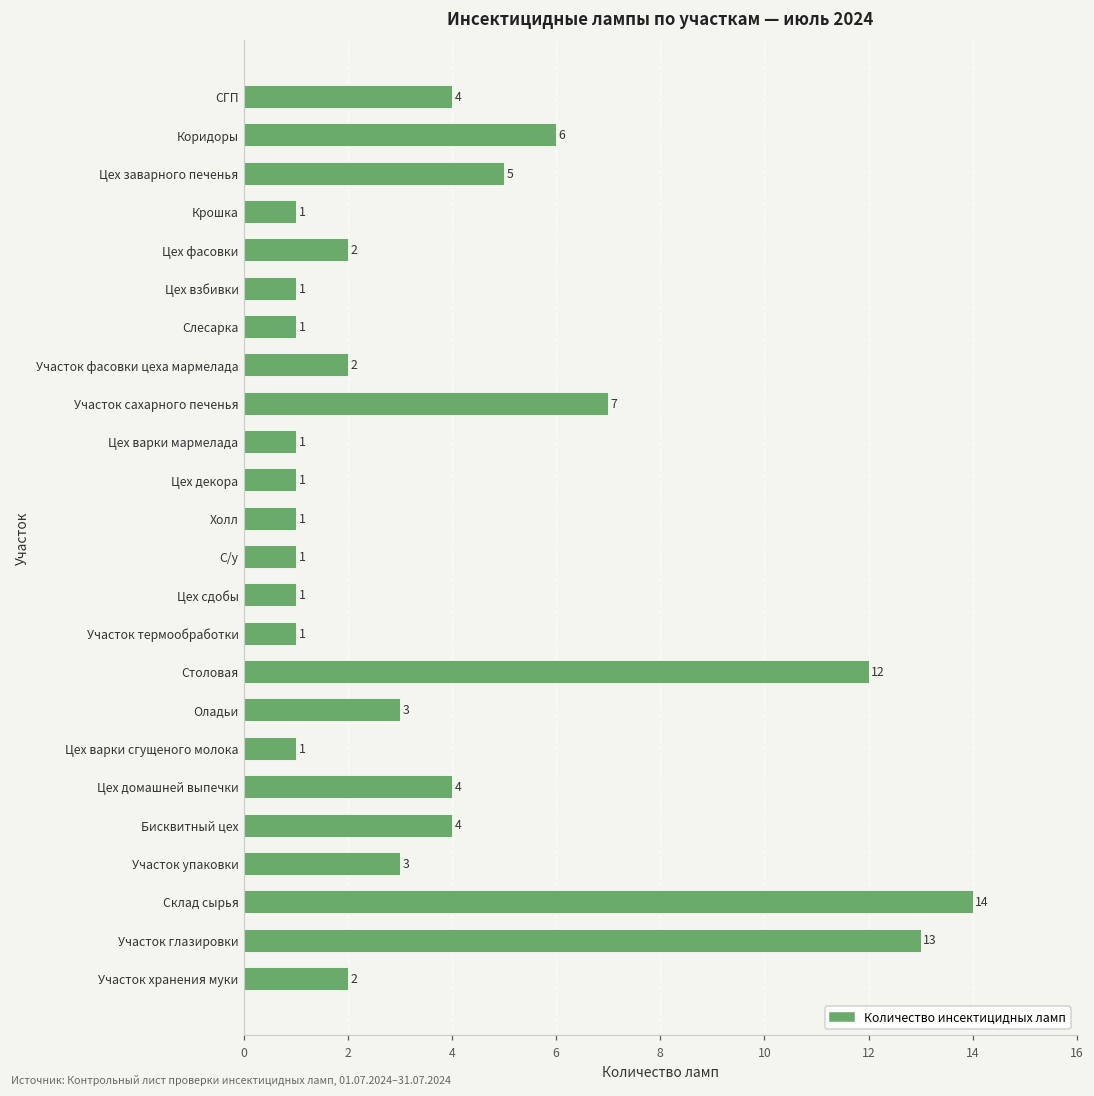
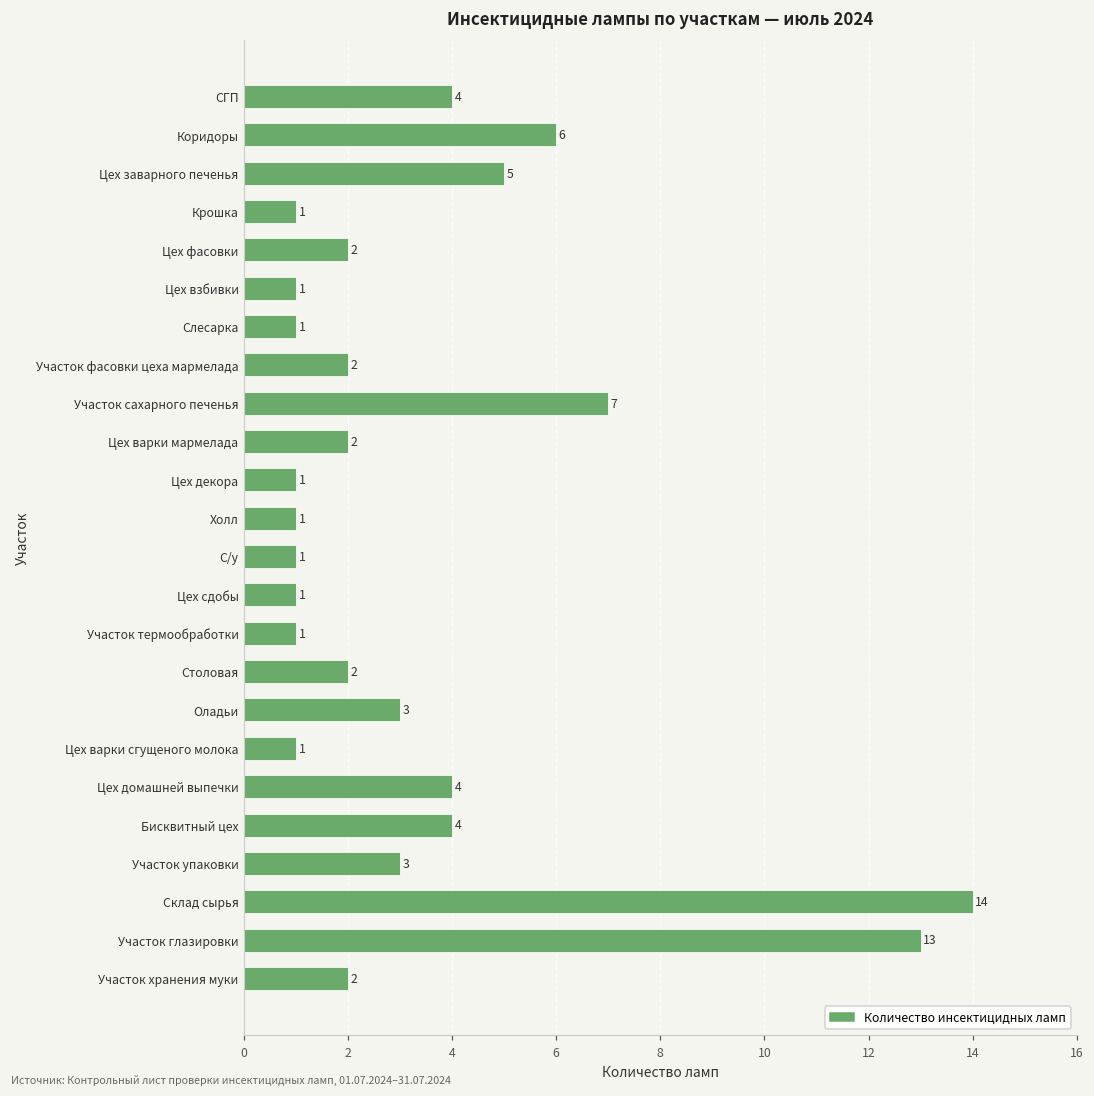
Цех варки мармелада: 1 -> 2
Столовая: 12 -> 2
